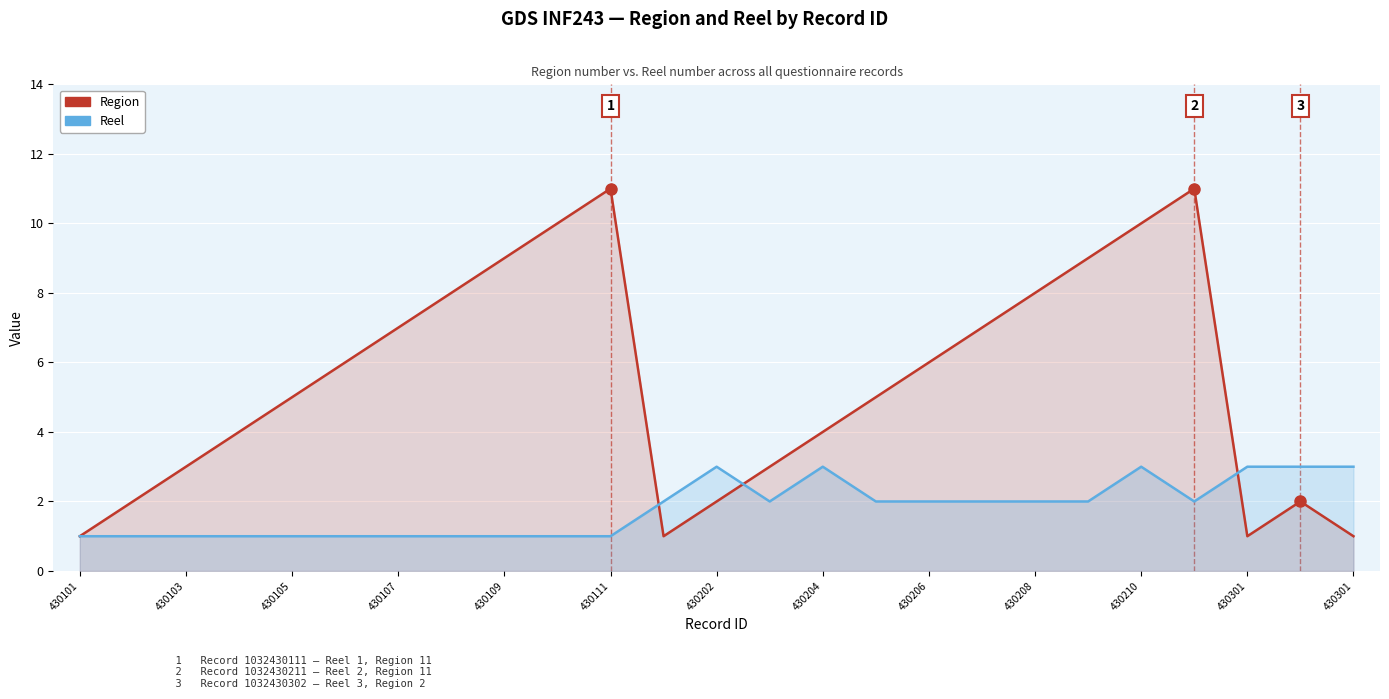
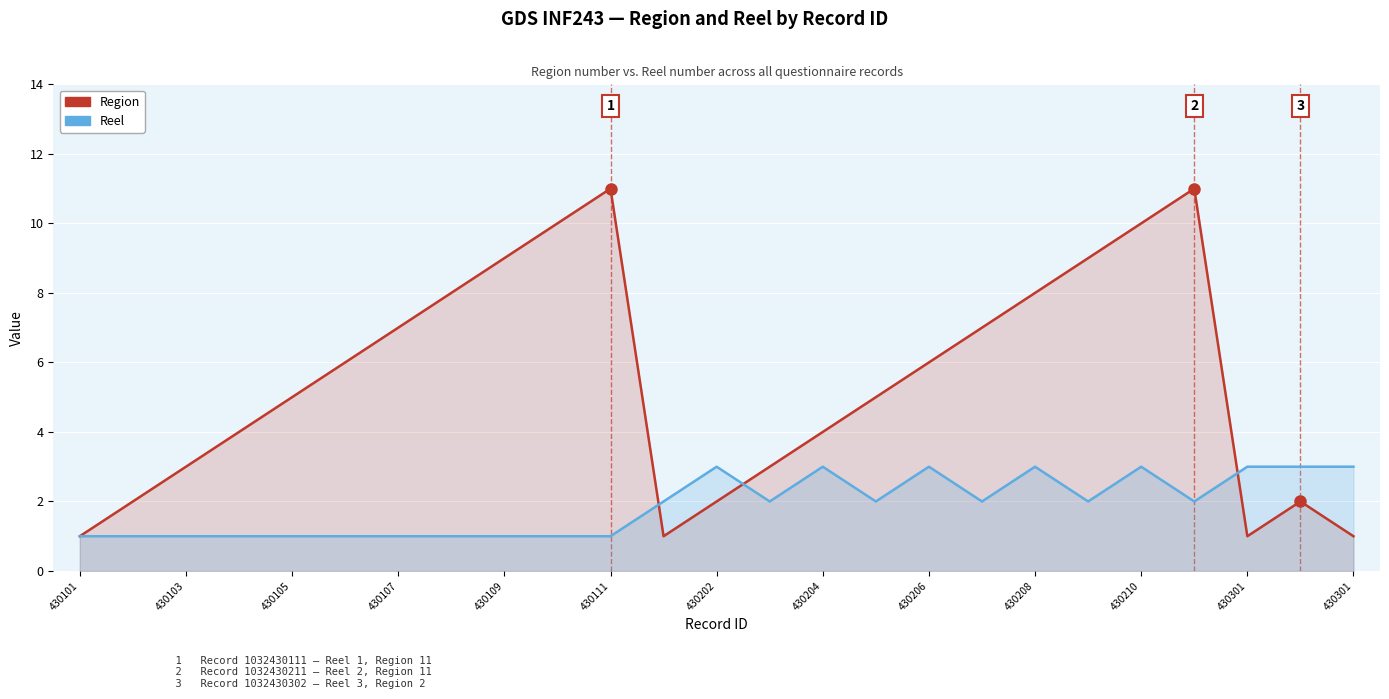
Reel, 430206: 2 -> 3
Reel, 430208: 2 -> 3
